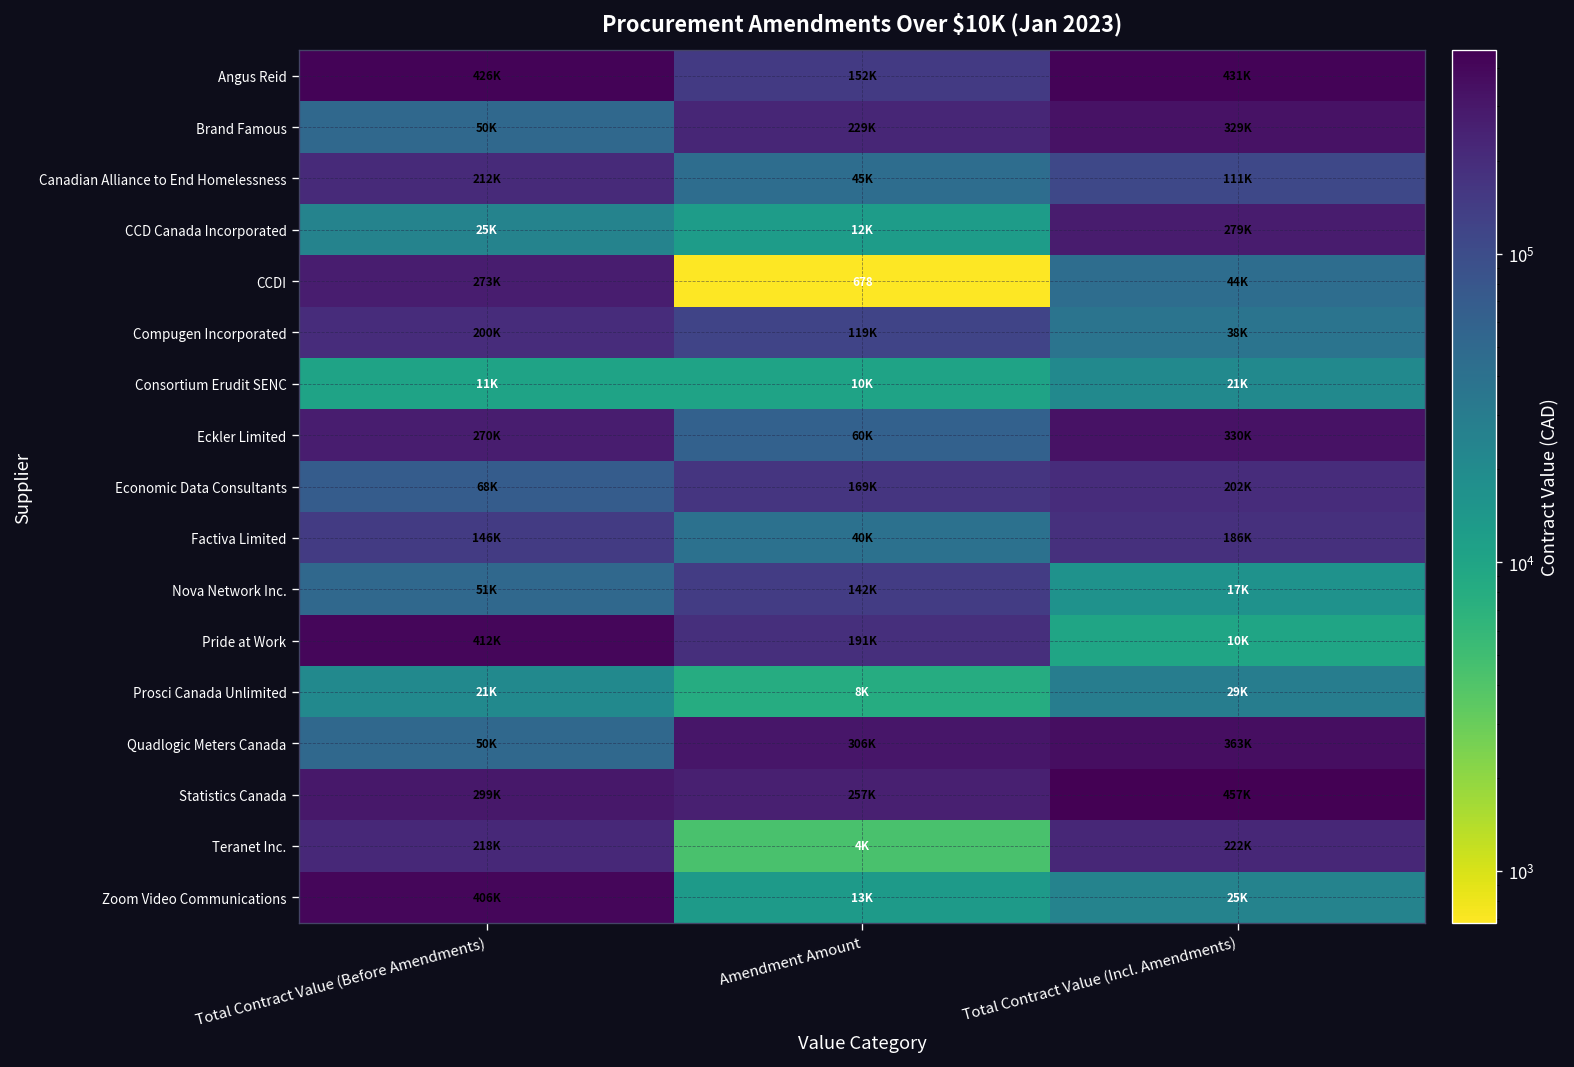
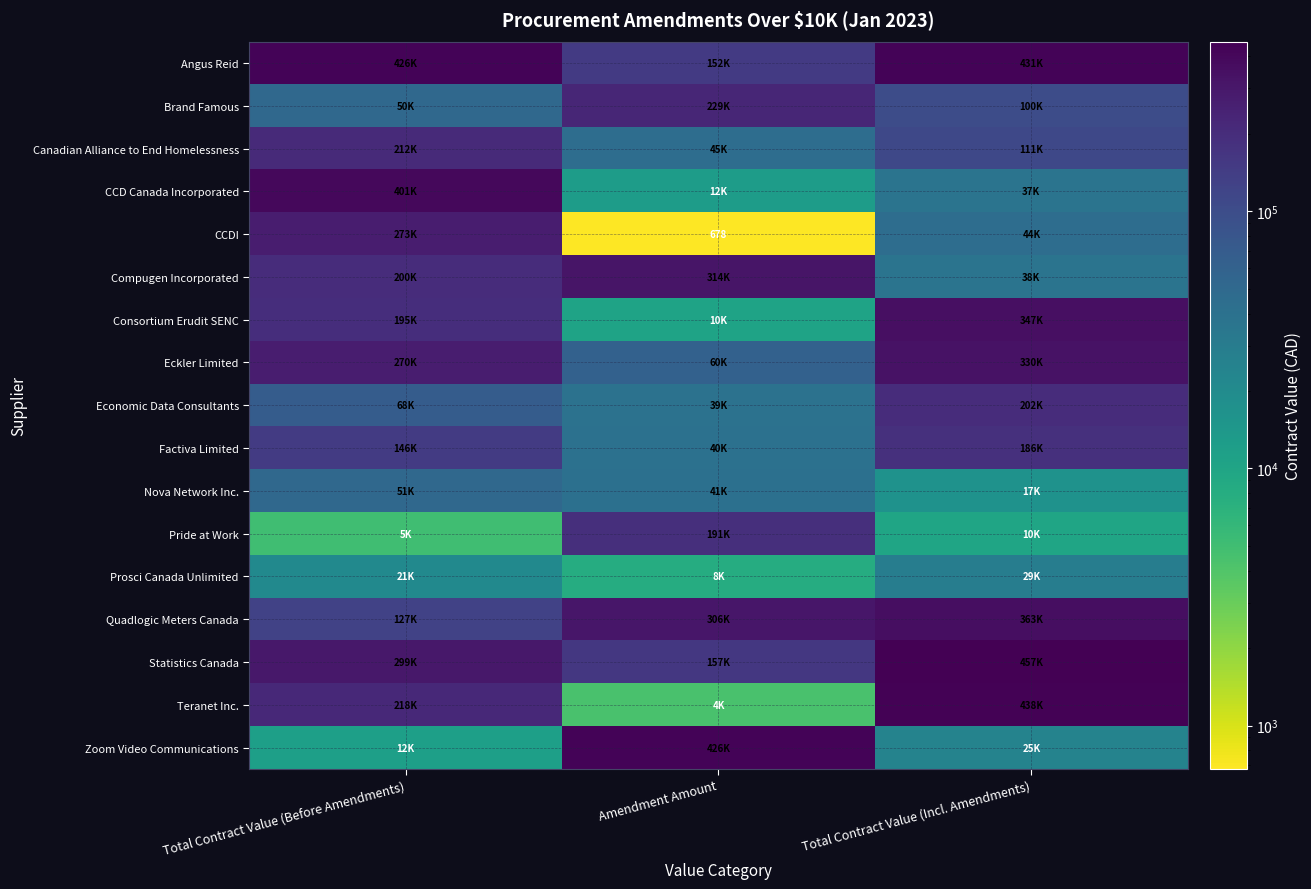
Brand Famous, Total Contract Value (Incl. Amendments): 329K -> 100K
CCD Canada Incorporated, Total Contract Value (Before Amendments): 25K -> 401K
CCD Canada Incorporated, Total Contract Value (Incl. Amendments): 279K -> 37K
Compugen Incorporated, Amendment Amount: 119K -> 314K
Consortium Erudit SENC, Total Contract Value (Before Amendments): 11K -> 195K
Consortium Erudit SENC, Total Contract Value (Incl. Amendments): 21K -> 347K
Economic Data Consultants, Amendment Amount: 169K -> 39K
Nova Network Inc., Amendment Amount: 142K -> 41K
Pride at Work, Total Contract Value (Before Amendments): 412K -> 5K
Quadlogic Meters Canada, Total Contract Value (Before Amendments): 50K -> 127K
Statistics Canada, Amendment Amount: 257K -> 157K
Teranet Inc., Total Contract Value (Incl. Amendments): 222K -> 438K
Zoom Video Communications, Total Contract Value (Before Amendments): 406K -> 12K
Zoom Video Communications, Amendment Amount: 13K -> 426K
